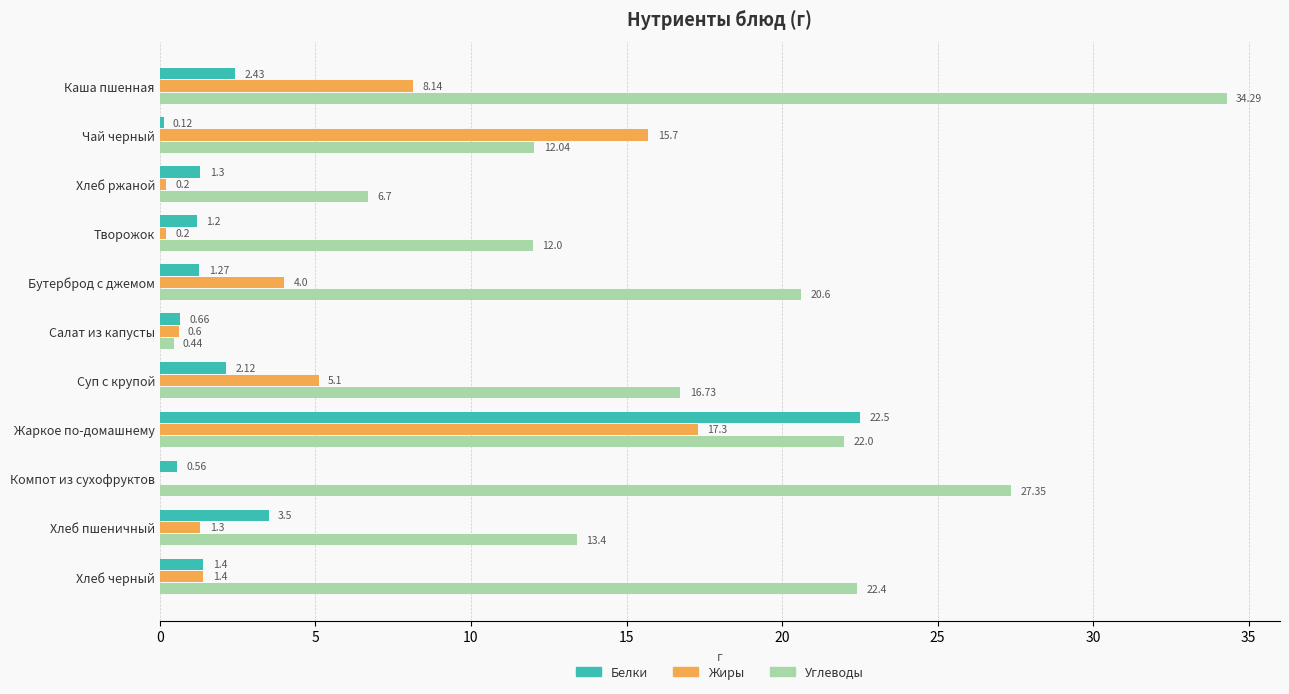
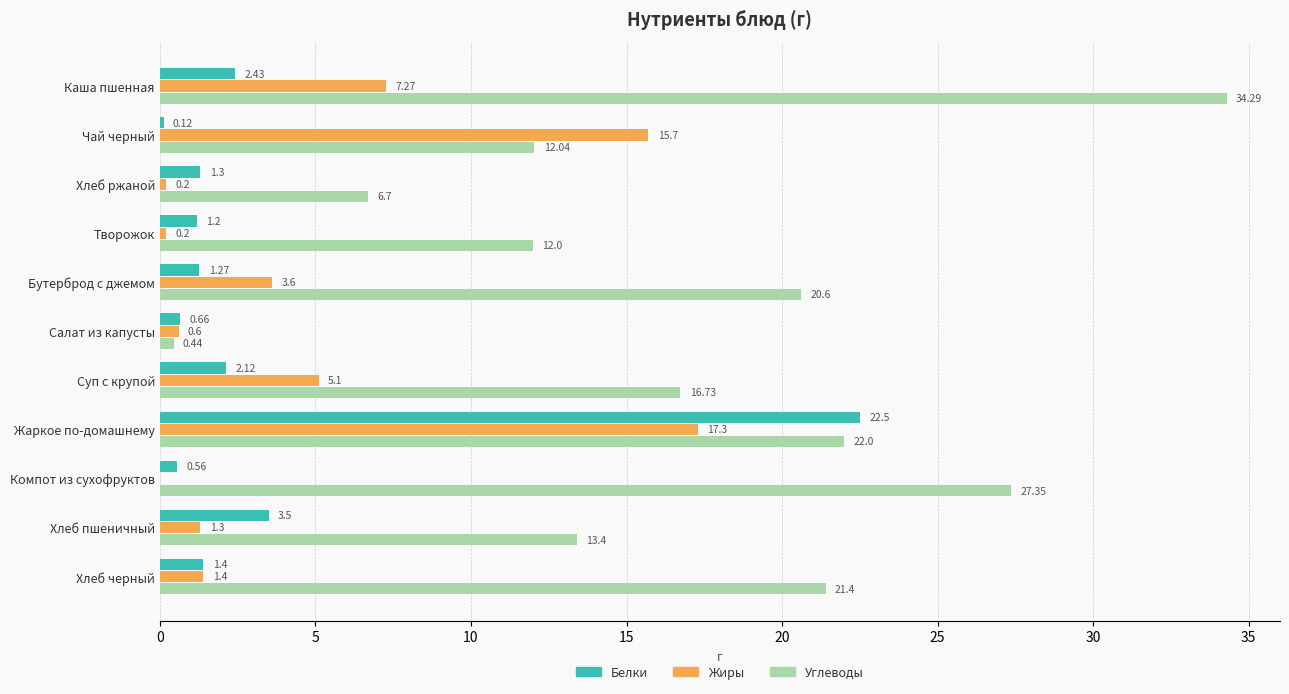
Жиры, Каша пшенная: 8.14 -> 7.27
Жиры, Бутерброд с джемом: 4.0 -> 3.6
Углеводы, Хлеб черный: 22.4 -> 21.4
